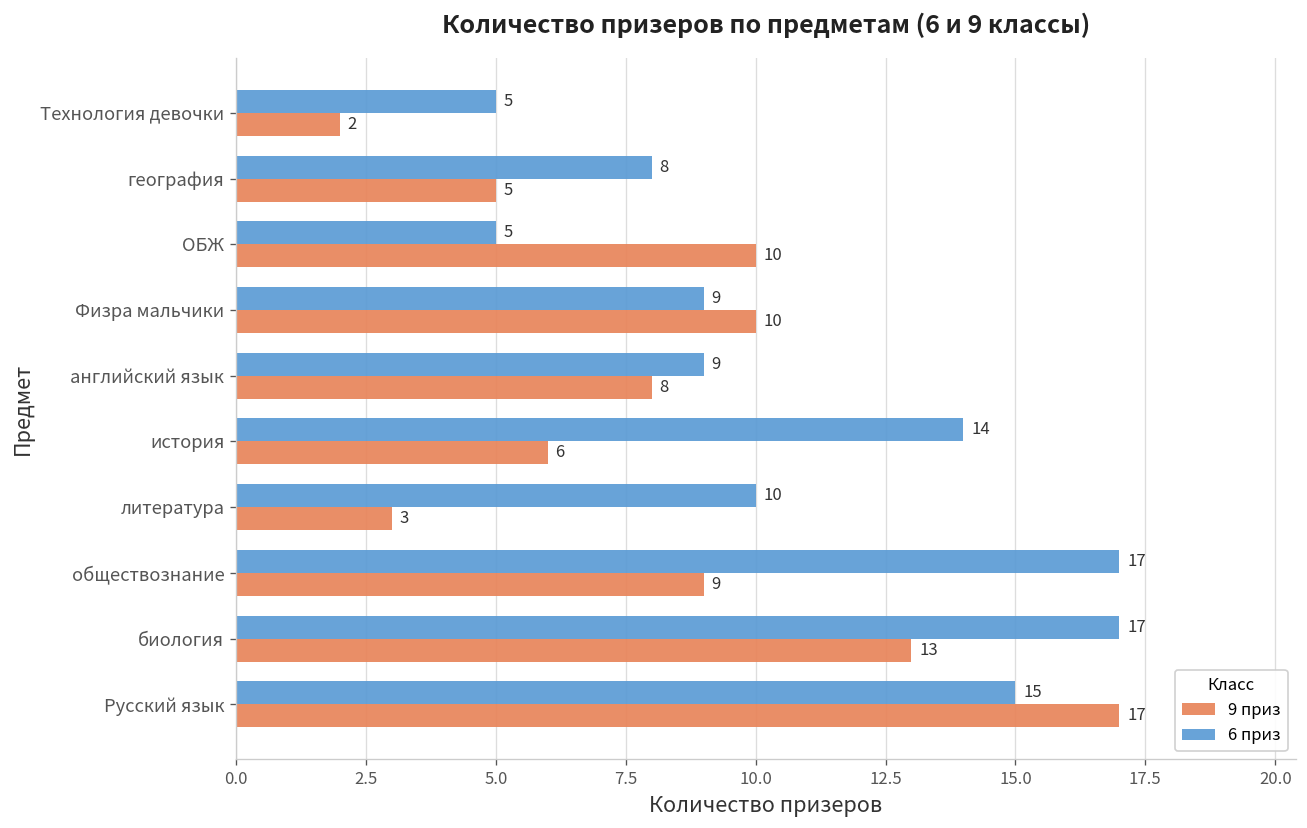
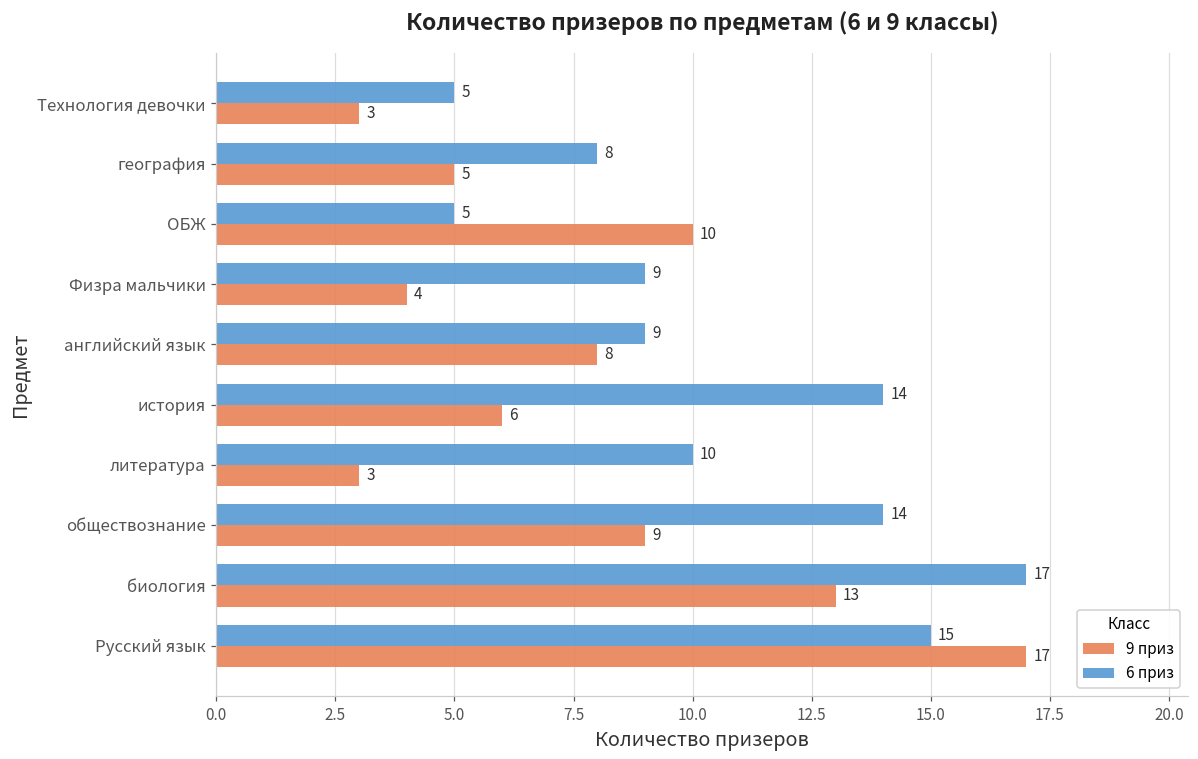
9 приз, Технология девочки: 2 -> 3
9 приз, Физра мальчики: 10 -> 4
6 приз, обществознание: 17 -> 14
